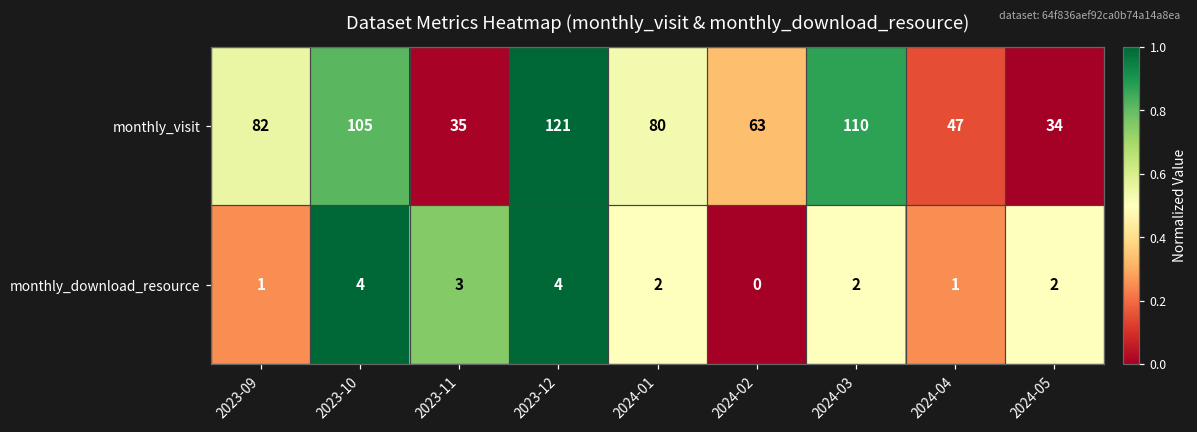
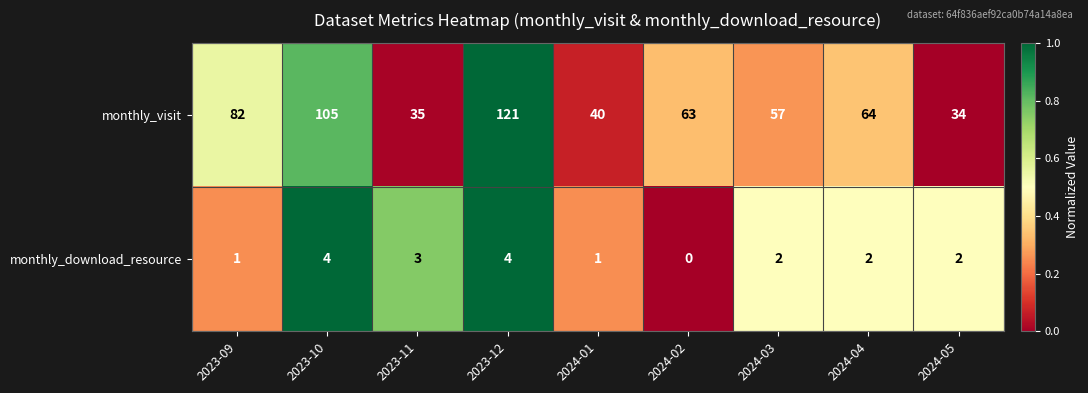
monthly_visit, 2024-01: 80 -> 40
monthly_visit, 2024-03: 110 -> 57
monthly_visit, 2024-04: 47 -> 64
monthly_download_resource, 2024-01: 2 -> 1
monthly_download_resource, 2024-04: 1 -> 2
